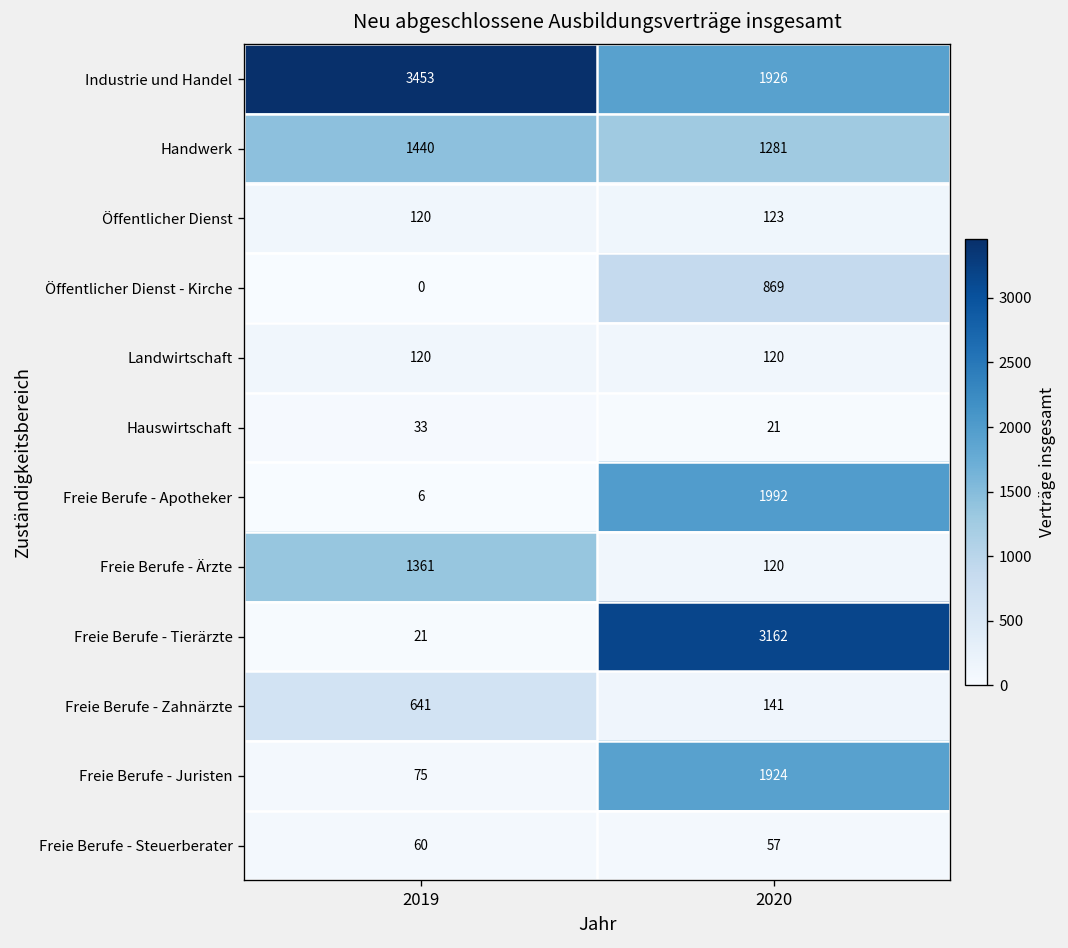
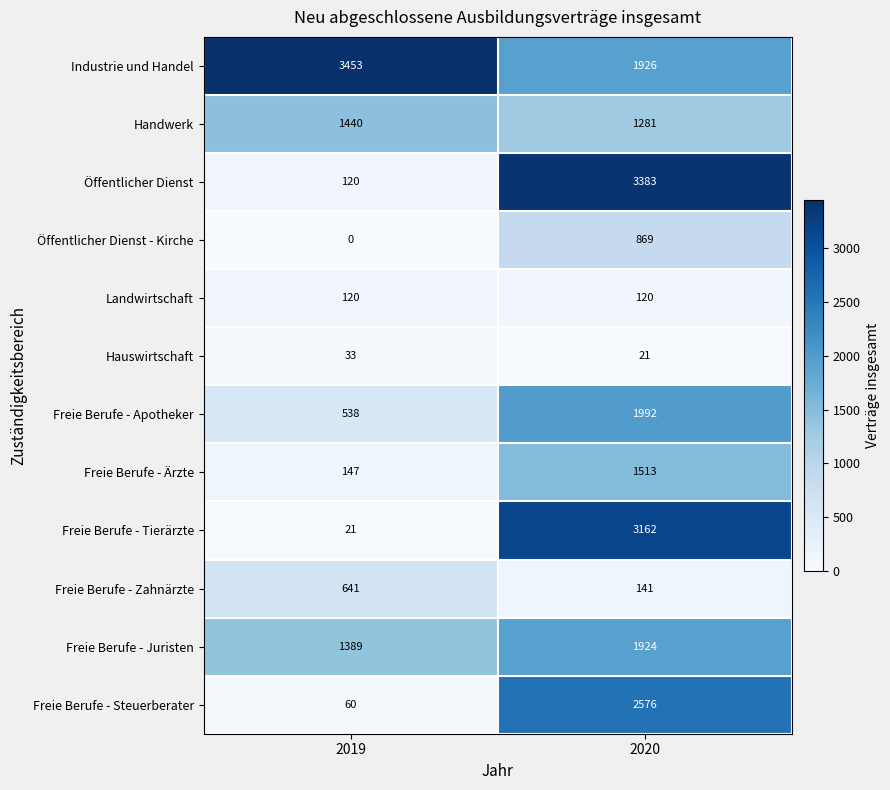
Öffentlicher Dienst, 2020: 123 -> 3383
Freie Berufe - Apotheker, 2019: 6 -> 538
Freie Berufe - Ärzte, 2019: 1361 -> 147
Freie Berufe - Ärzte, 2020: 120 -> 1513
Freie Berufe - Juristen, 2019: 75 -> 1389
Freie Berufe - Steuerberater, 2020: 57 -> 2576
